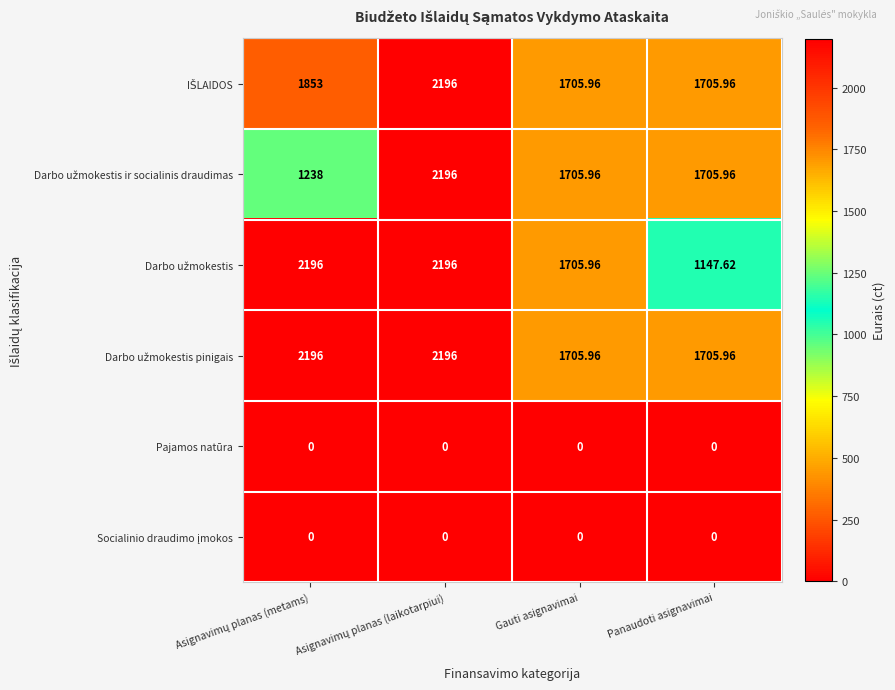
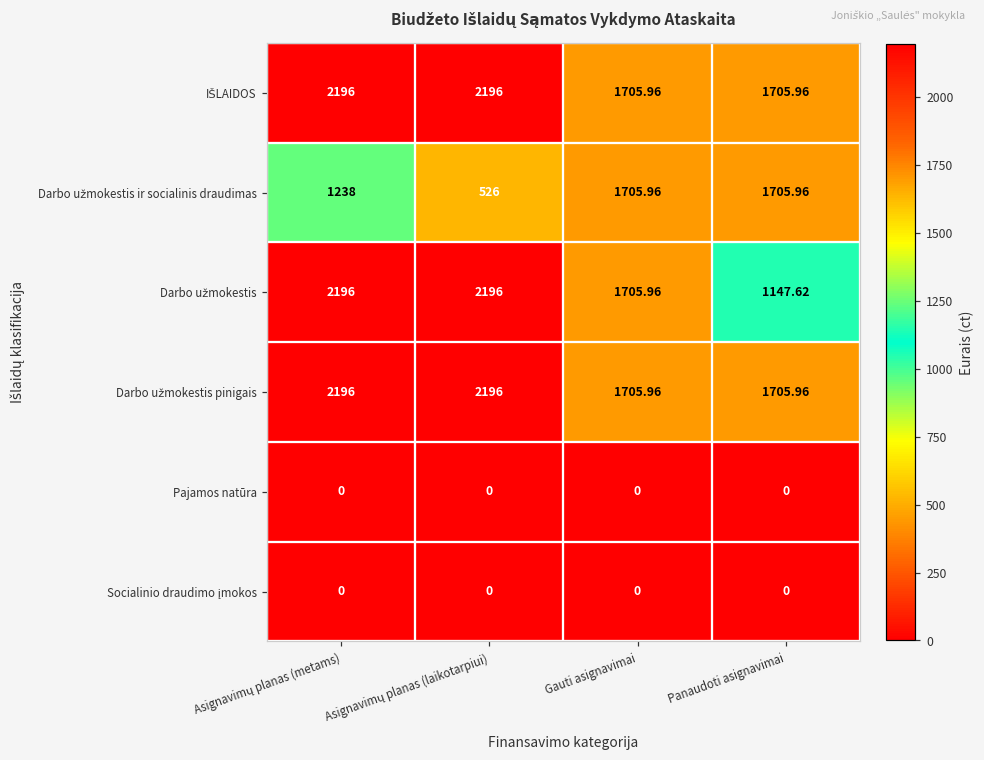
IŠLAIDOS, Asignavimų planas (metams): 1853 -> 2196
Darbo užmokestis ir socialinis draudimas, Asignavimų planas (laikotarpiui): 2196 -> 526
